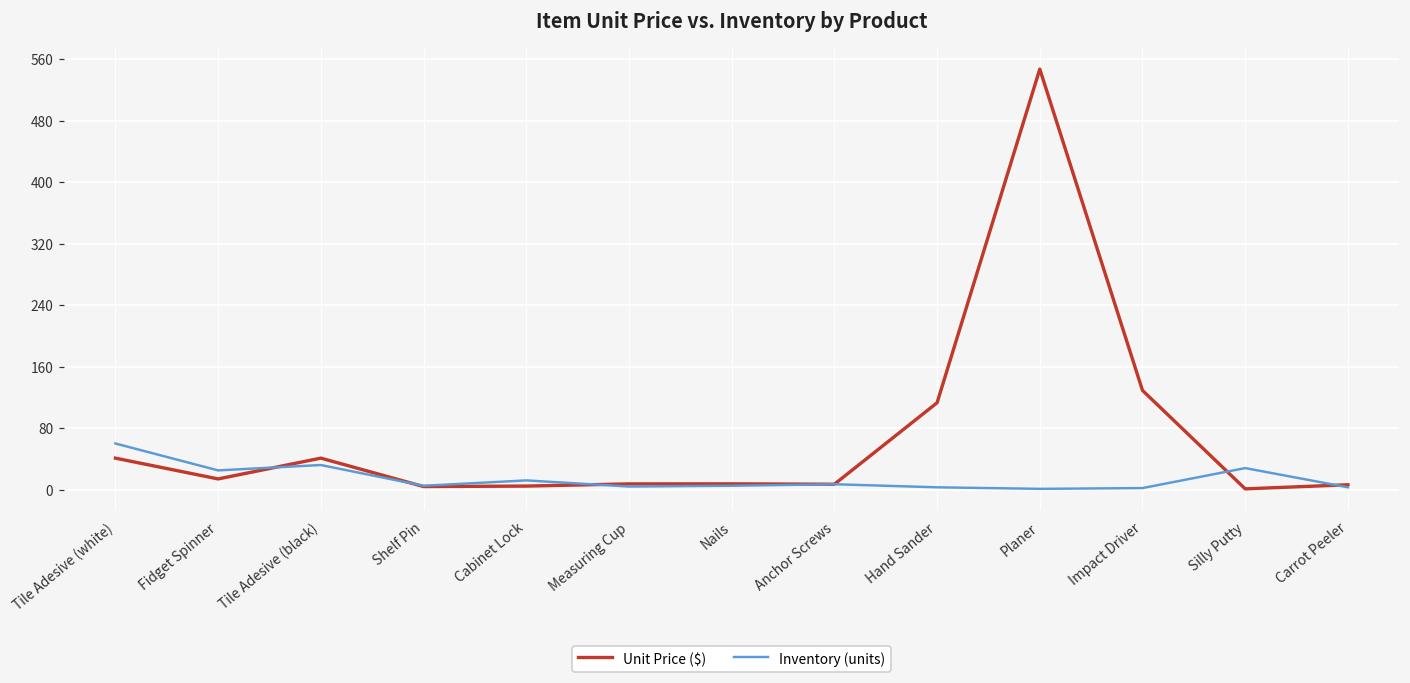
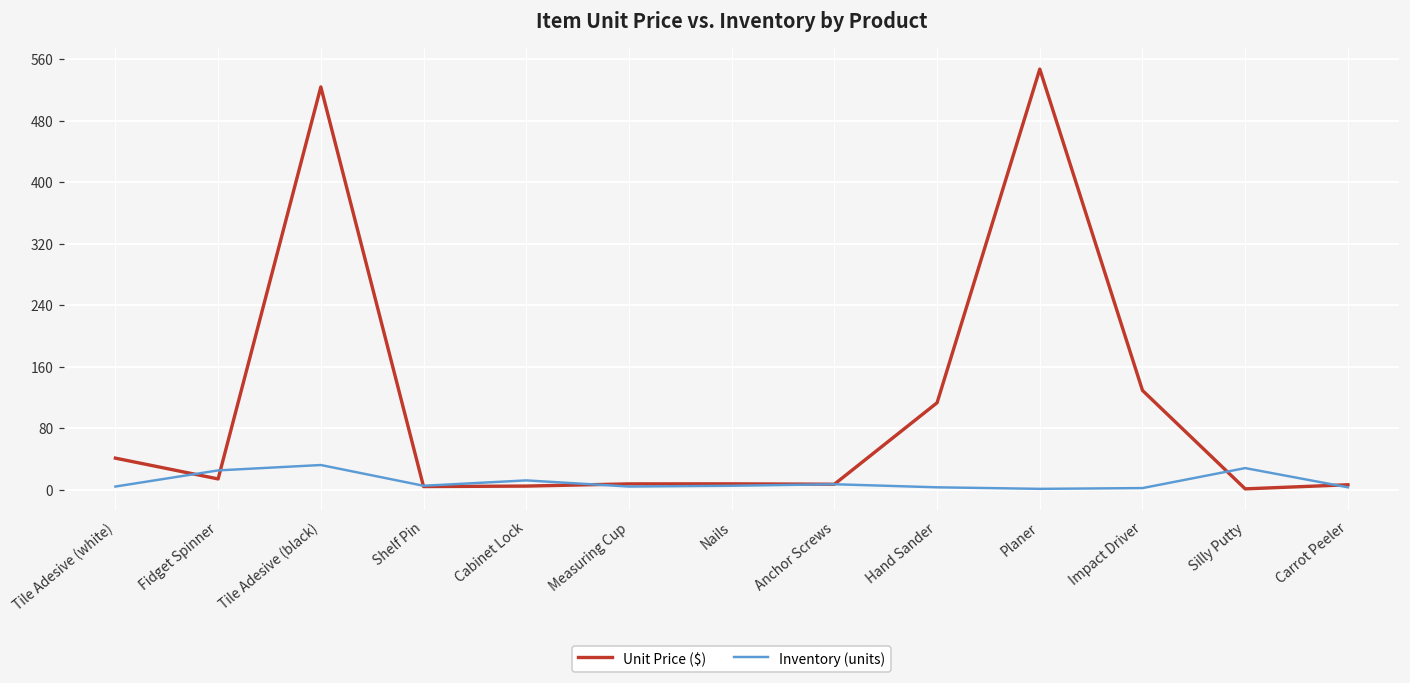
Inventory (units), Tile Adesive (white): 60 -> 0
Unit Price ($), Tile Adesive (black): 40 -> 520
